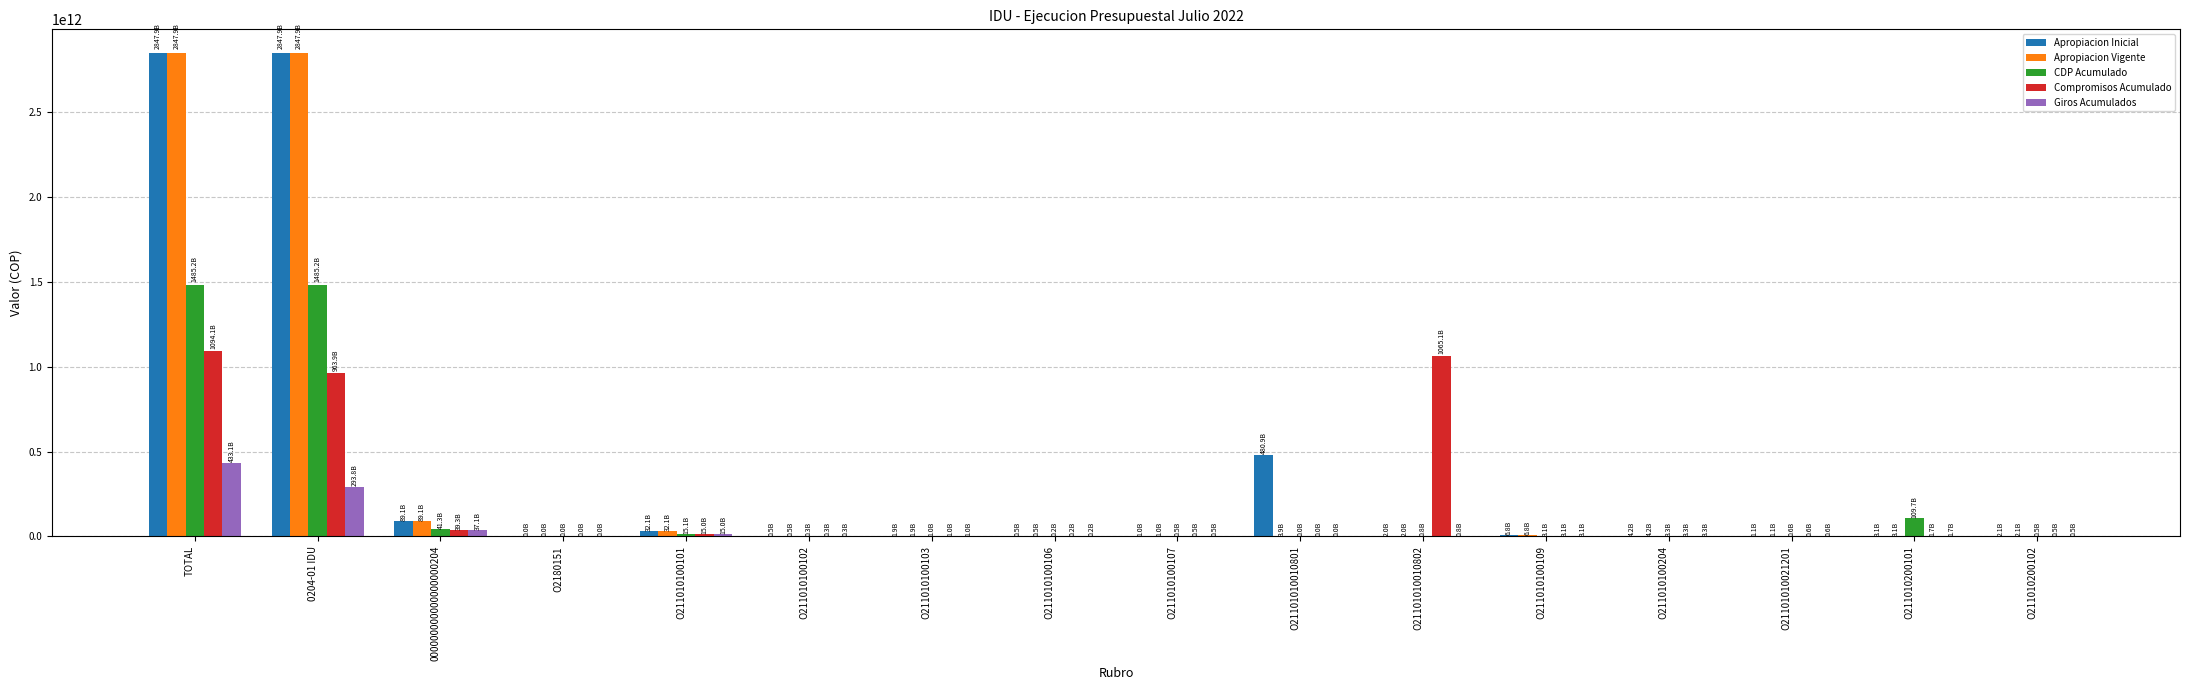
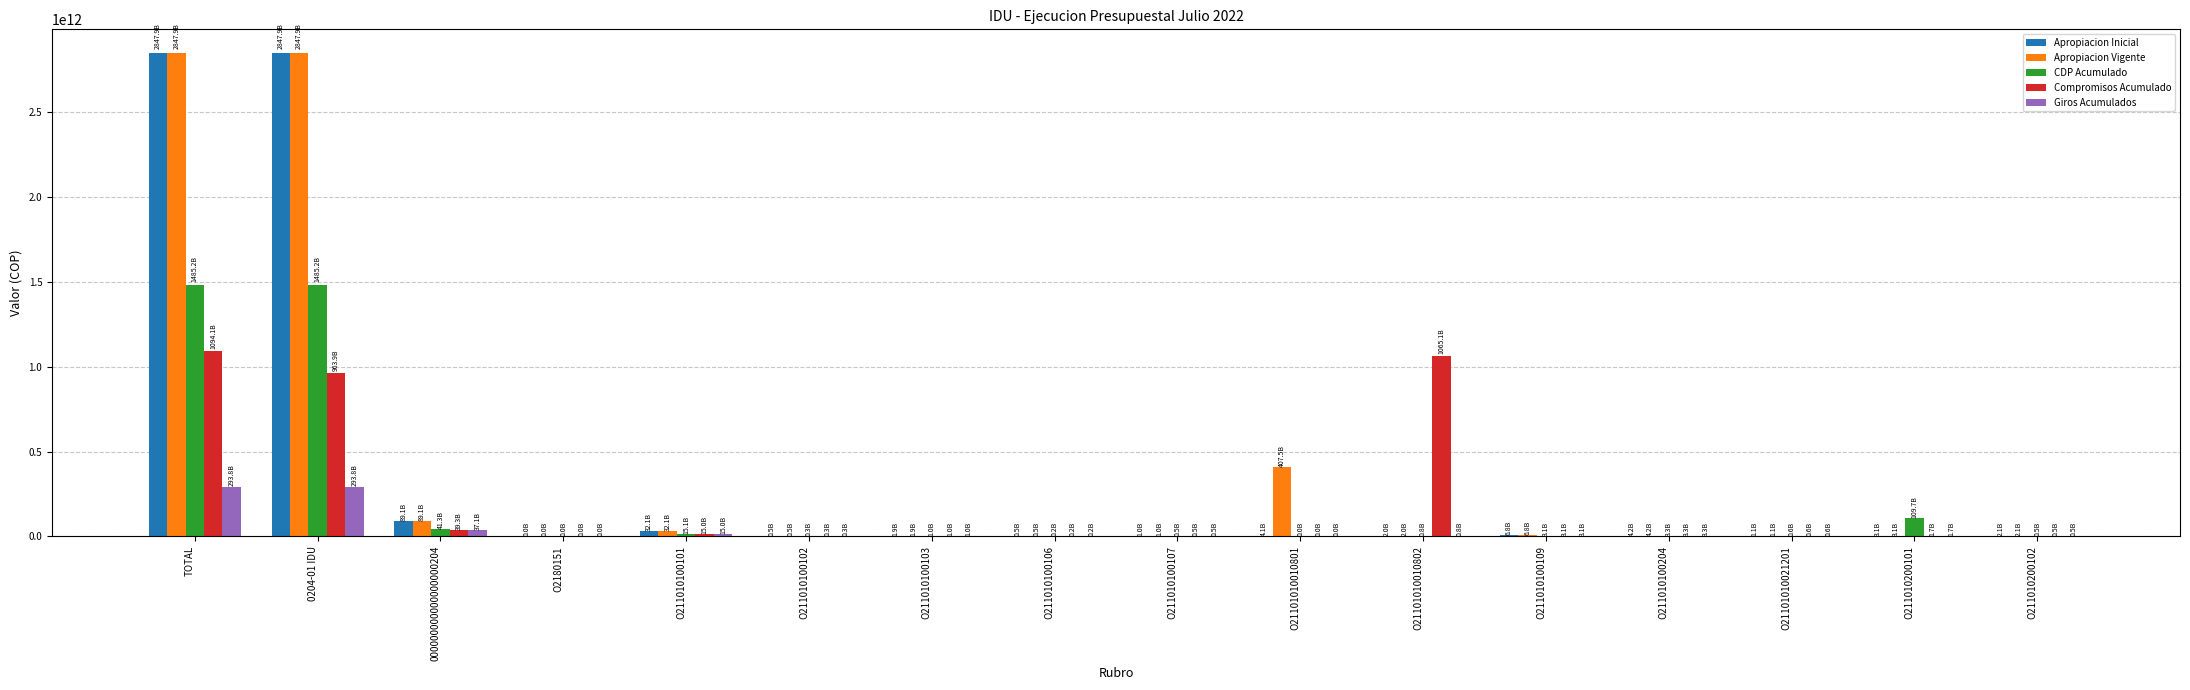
Giros Acumulados, TOTAL: 433.1B -> 293.8B
Apropiacion Inicial, O21101010010801: 480.9B -> 4.1B
Apropiacion Vigente, O21101010010801: 3.9B -> 407.5B
